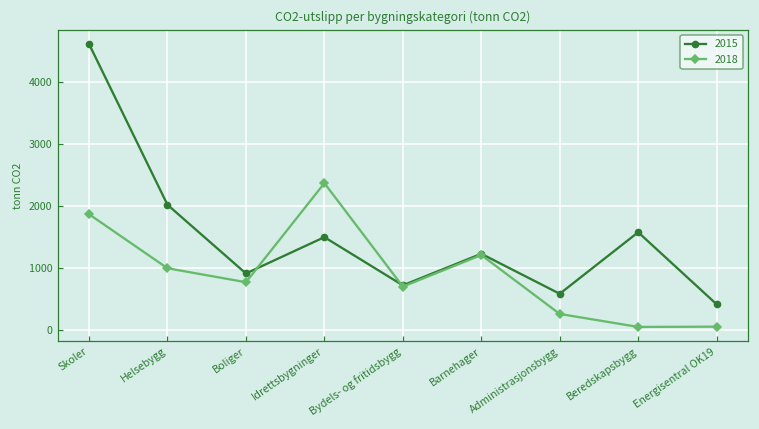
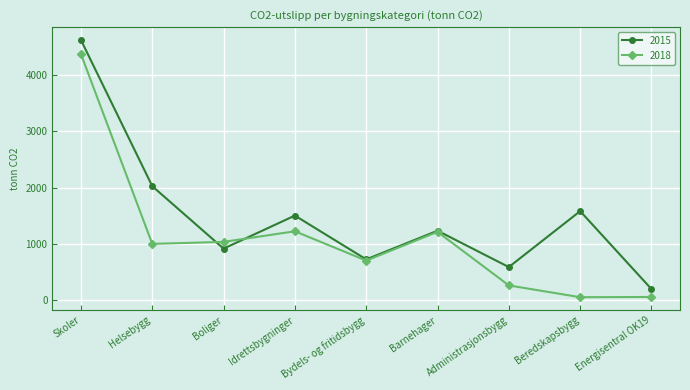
2018, Skoler: 1900 -> 4400
2018, Boliger: 800 -> 1000
2018, Idrettsbygninger: 2400 -> 1200
2015, Energisentral OK19: 400 -> 200
